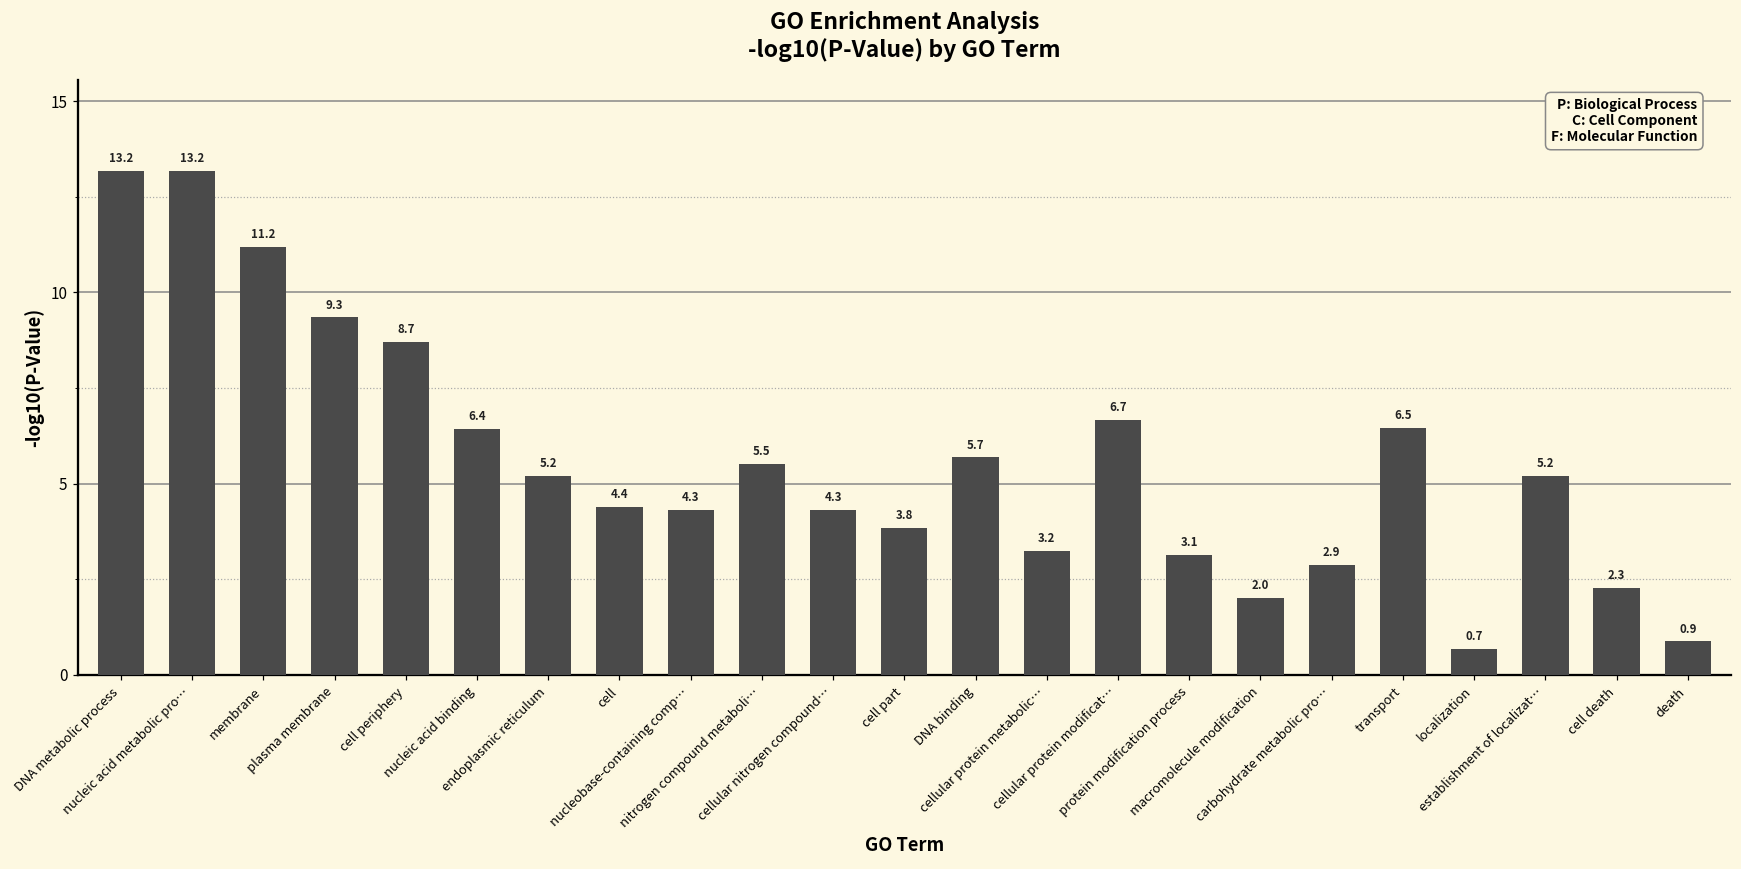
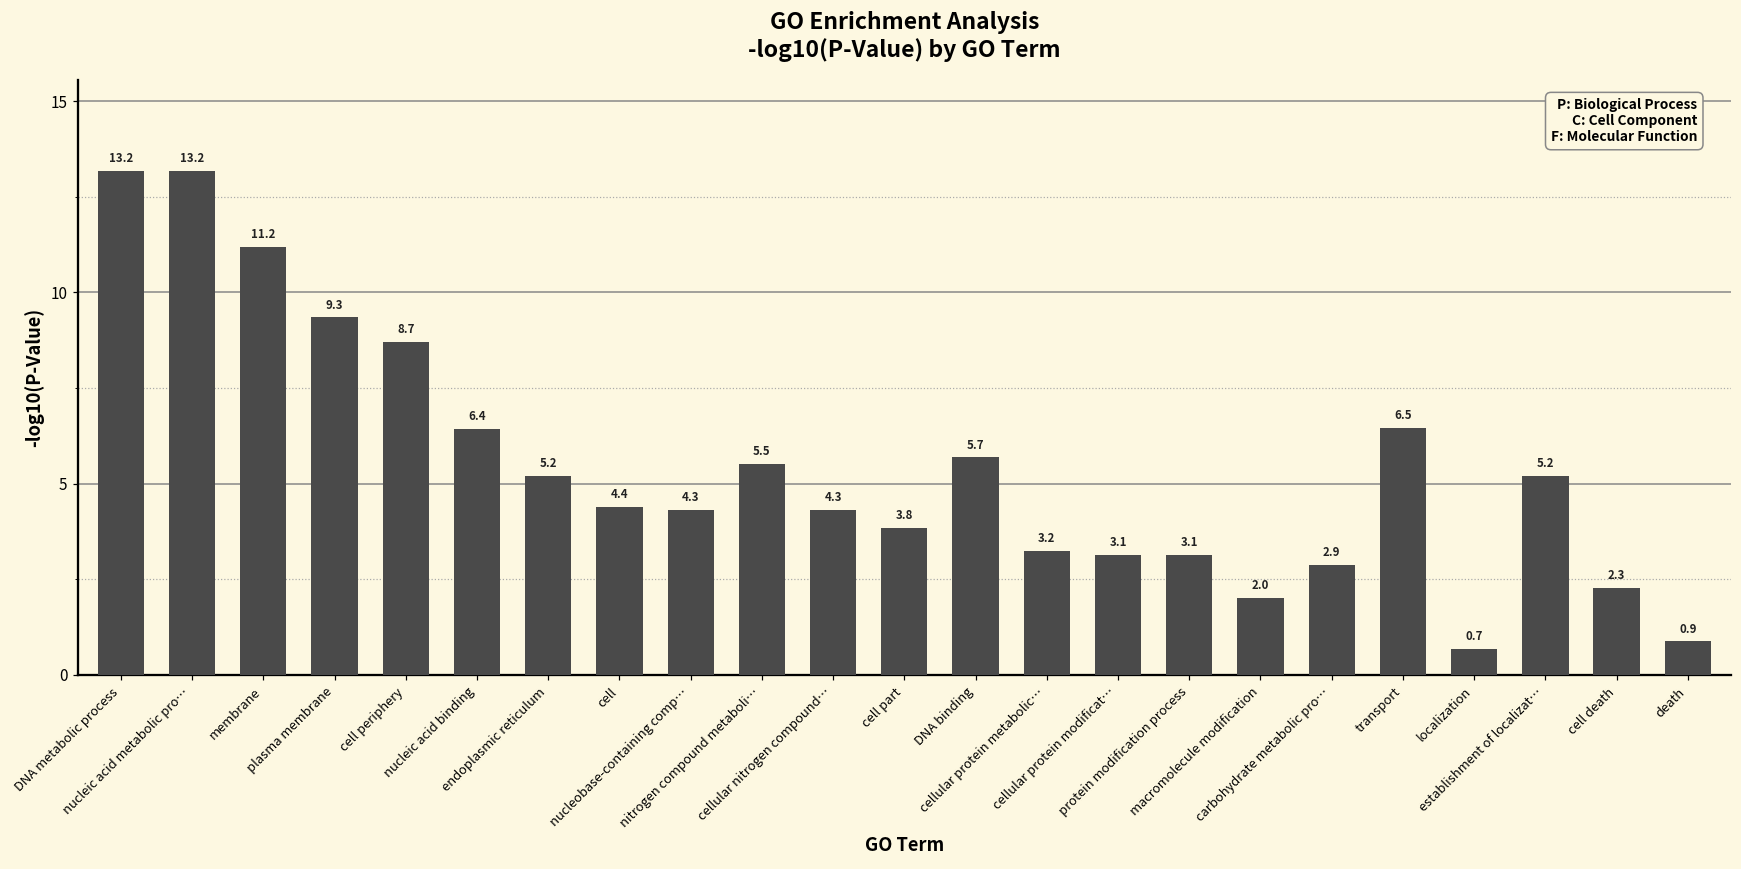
cellular protein modificat…: 6.7 -> 3.1
